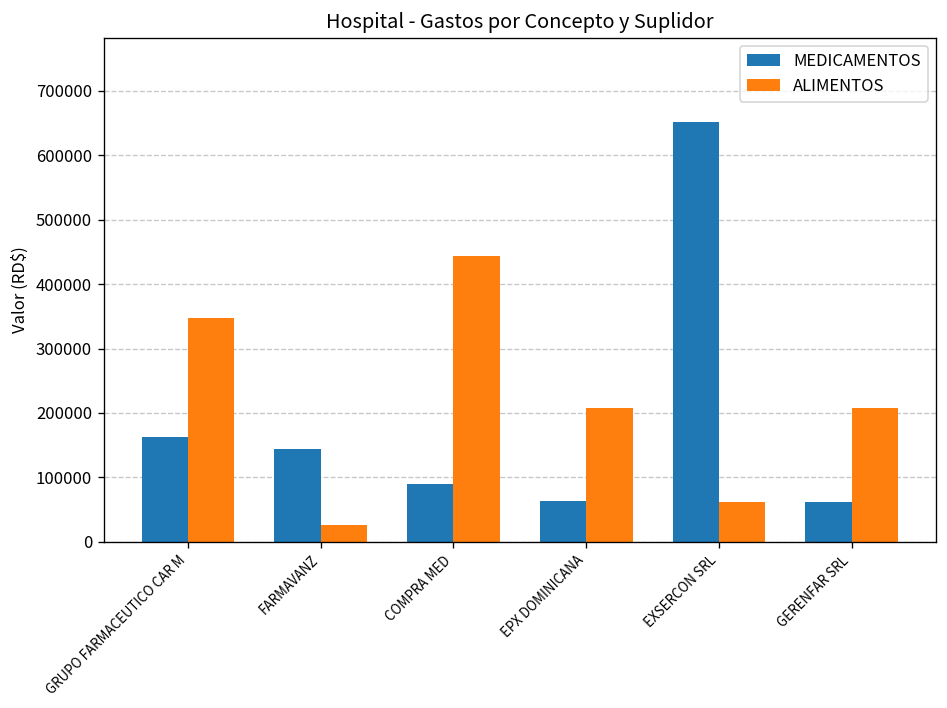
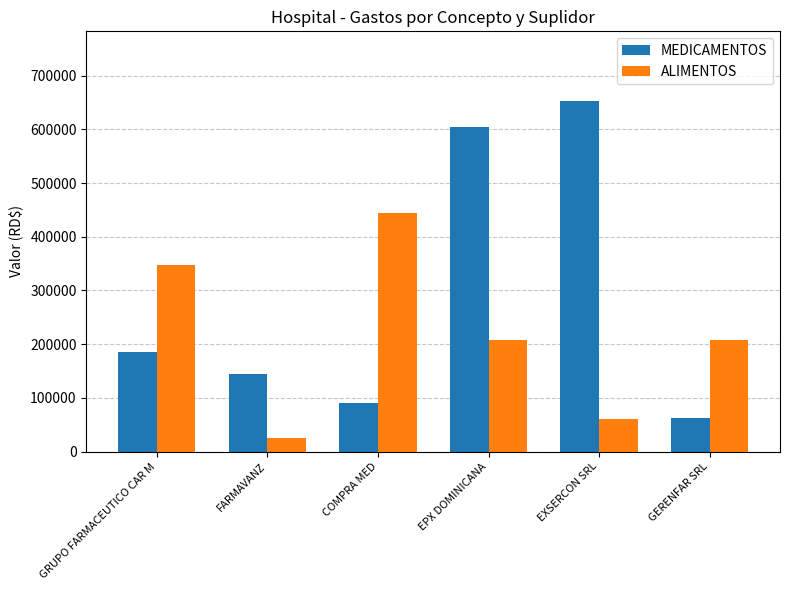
MEDICAMENTOS, GRUPO FARMACEUTICO CAR M: 160000 -> 190000
MEDICAMENTOS, EPX DOMINICANA: 60000 -> 600000
